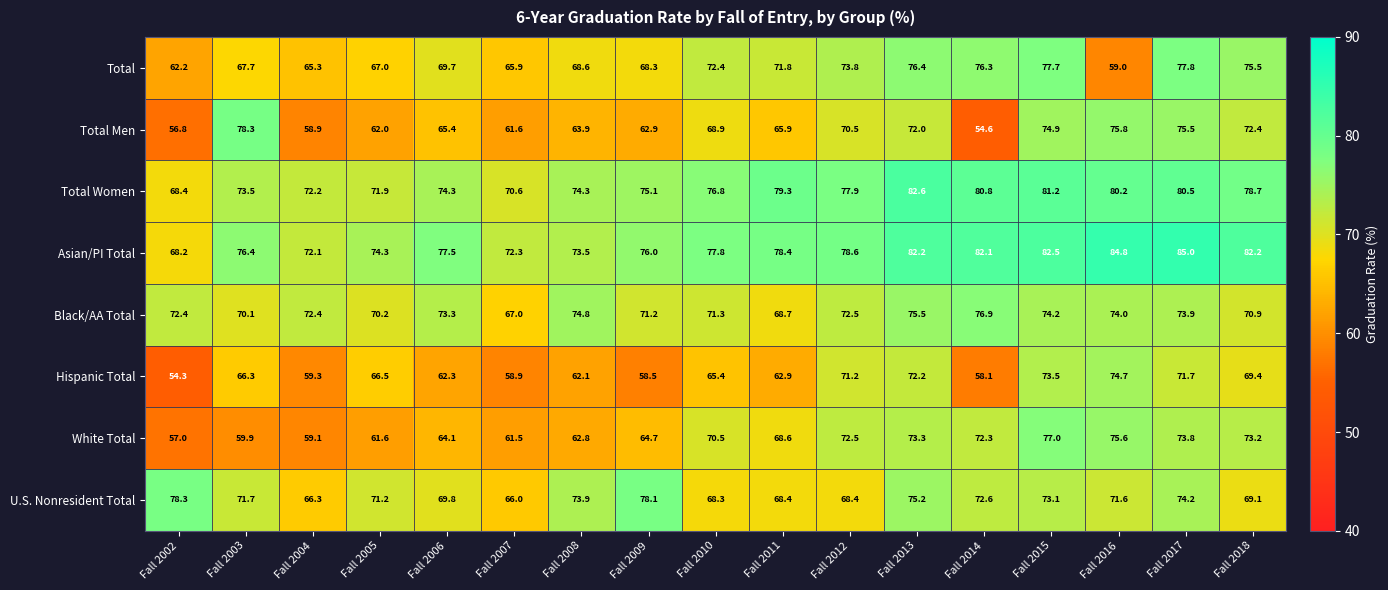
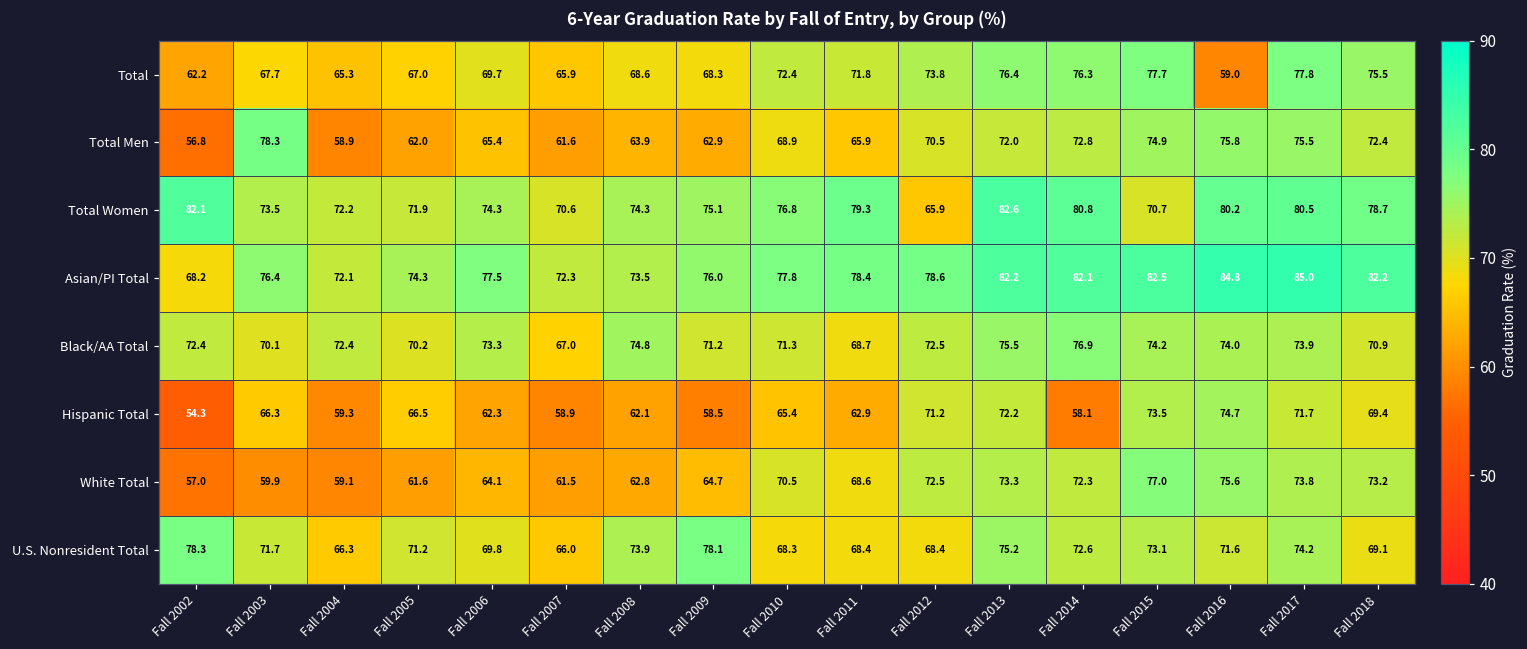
Total Men, Fall 2014: 54.6 -> 72.8
Total Women, Fall 2002: 68.4 -> 82.1
Total Women, Fall 2012: 77.9 -> 65.9
Total Women, Fall 2015: 81.2 -> 70.7
